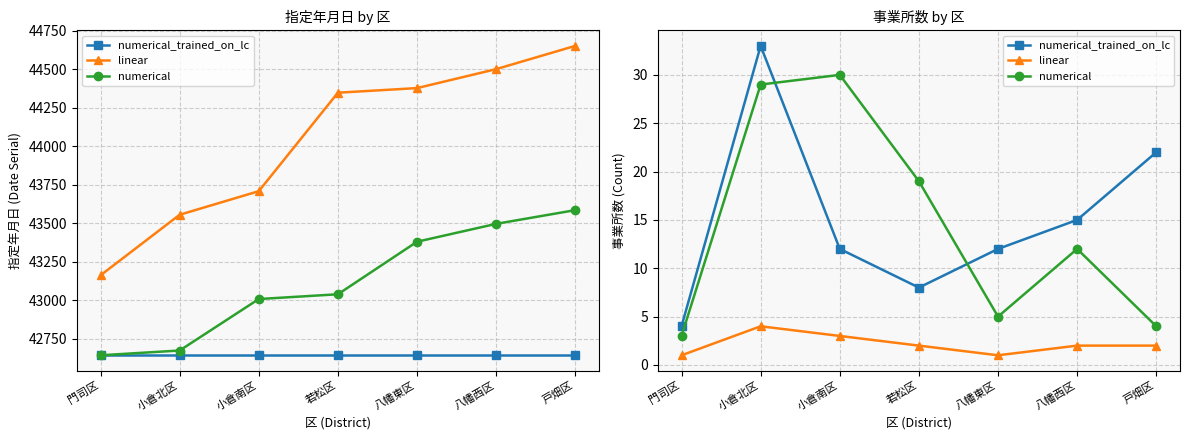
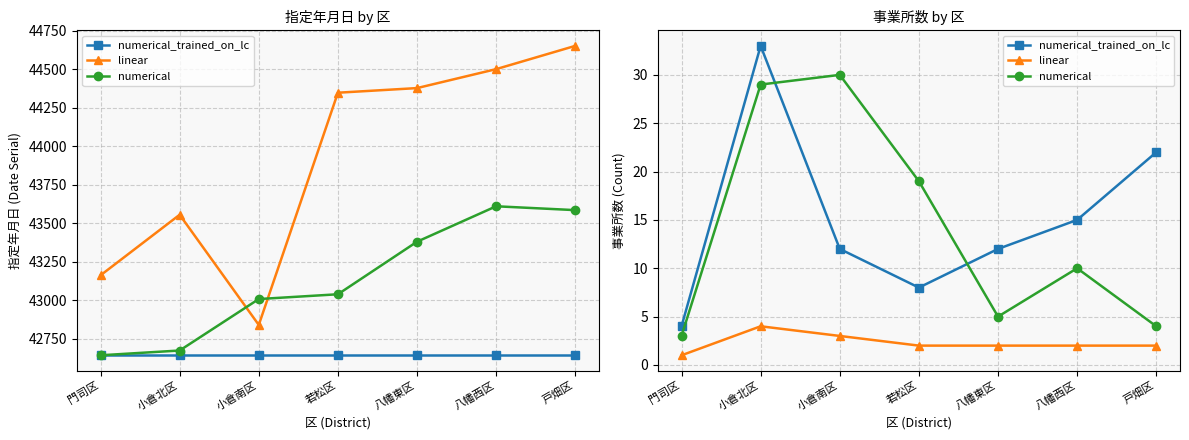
指定年月日 by 区, linear, 小倉南区: 43710 -> 42840
指定年月日 by 区, numerical, 八幡西区: 43500 -> 43610
事業所数 by 区, linear, 八幡東区: 1 -> 2
事業所数 by 区, numerical, 八幡西区: 12 -> 10
